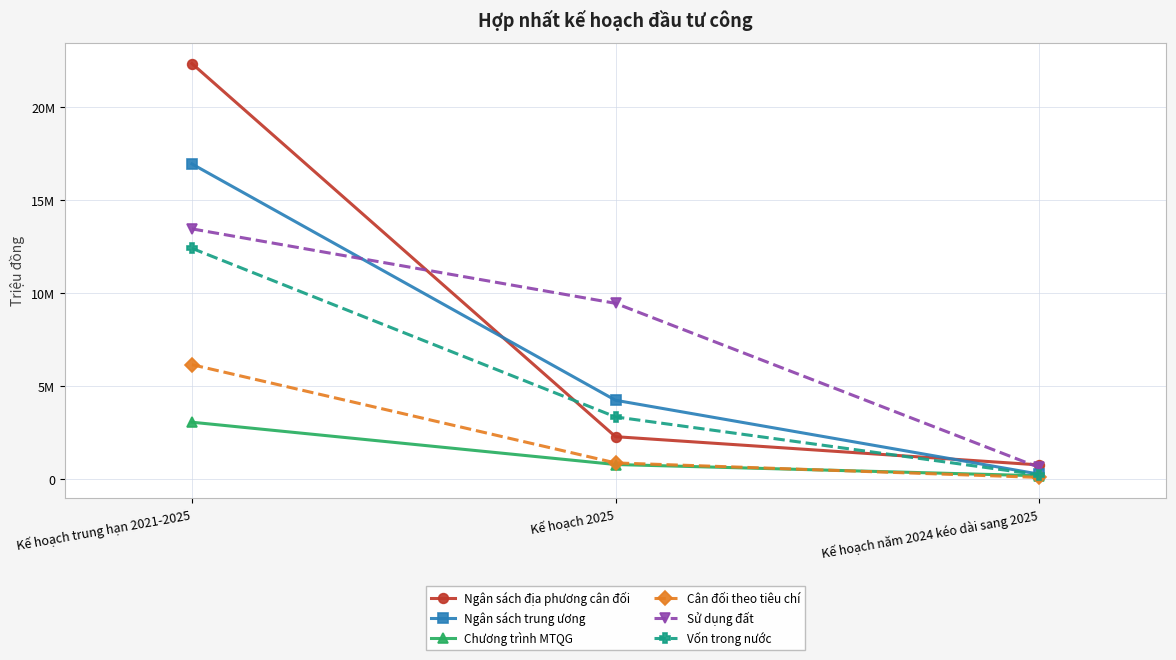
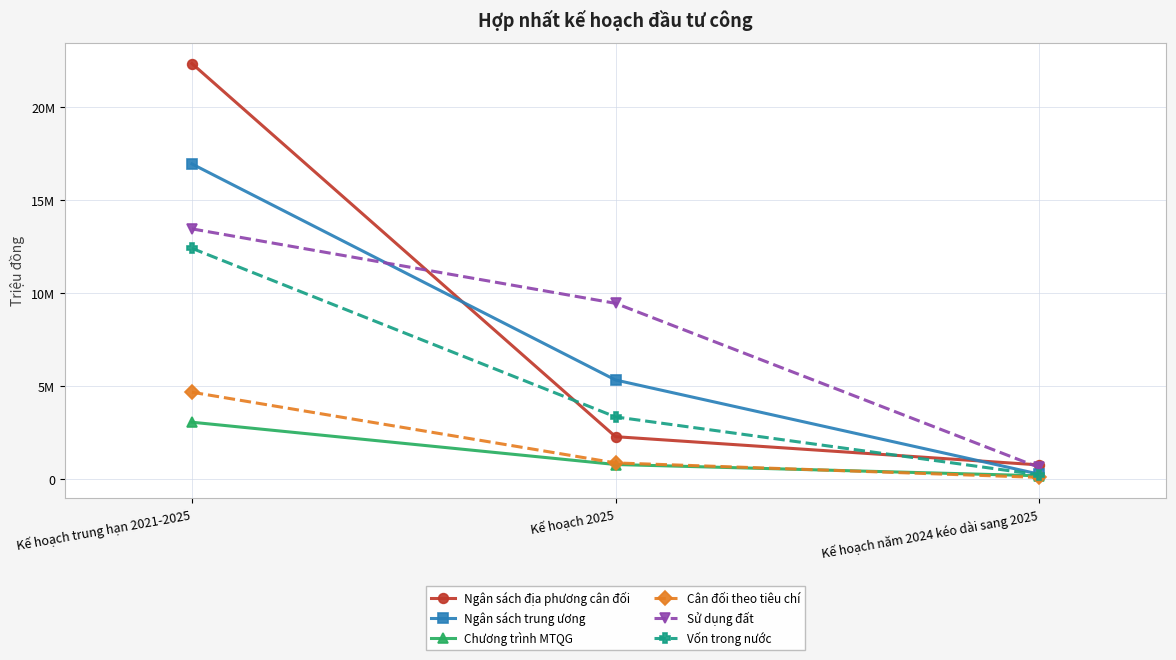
Cân đối theo tiêu chí, Kế hoạch trung hạn 2021-2025: 6200000 -> 4700000
Ngân sách trung ương, Kế hoạch 2025: 4300000 -> 5300000
